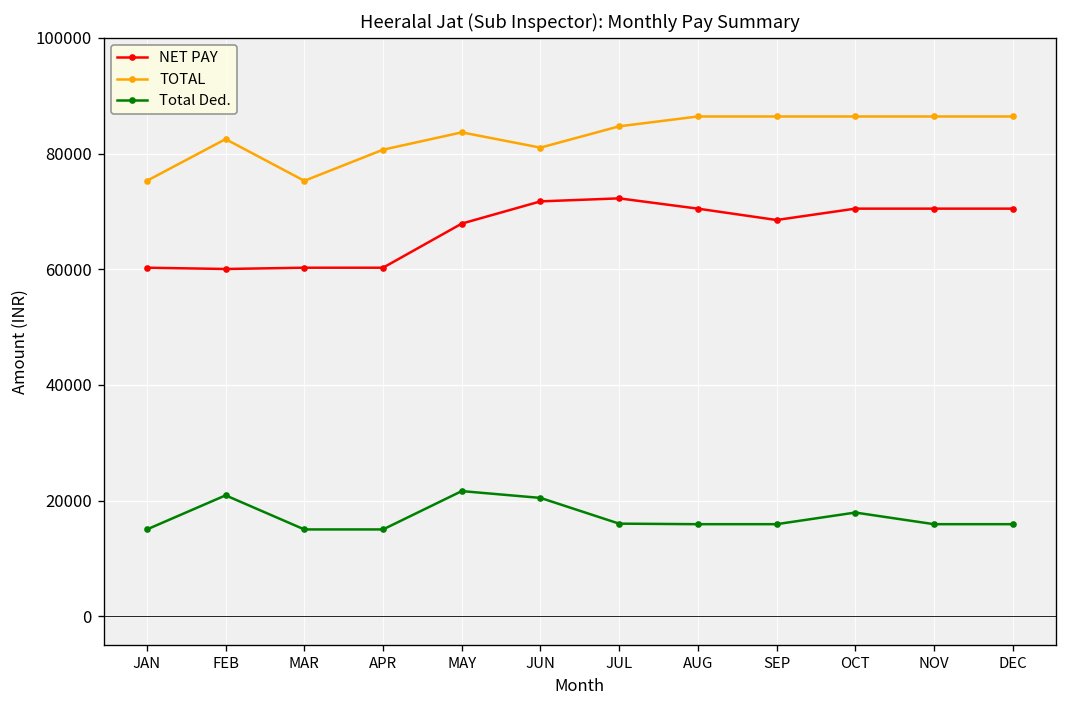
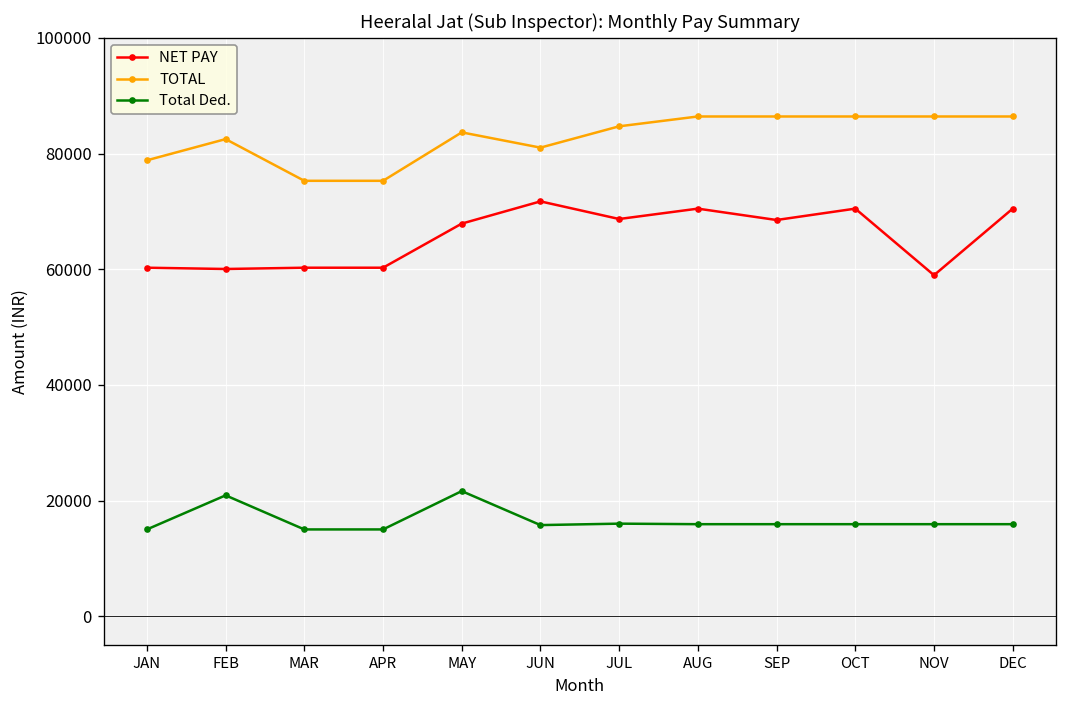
TOTAL, JAN: 75000 -> 79000
TOTAL, APR: 81000 -> 75000
Total Ded., JUN: 20000 -> 16000
NET PAY, JUL: 72000 -> 69000
Total Ded., OCT: 18000 -> 16000
NET PAY, NOV: 70000 -> 59000
